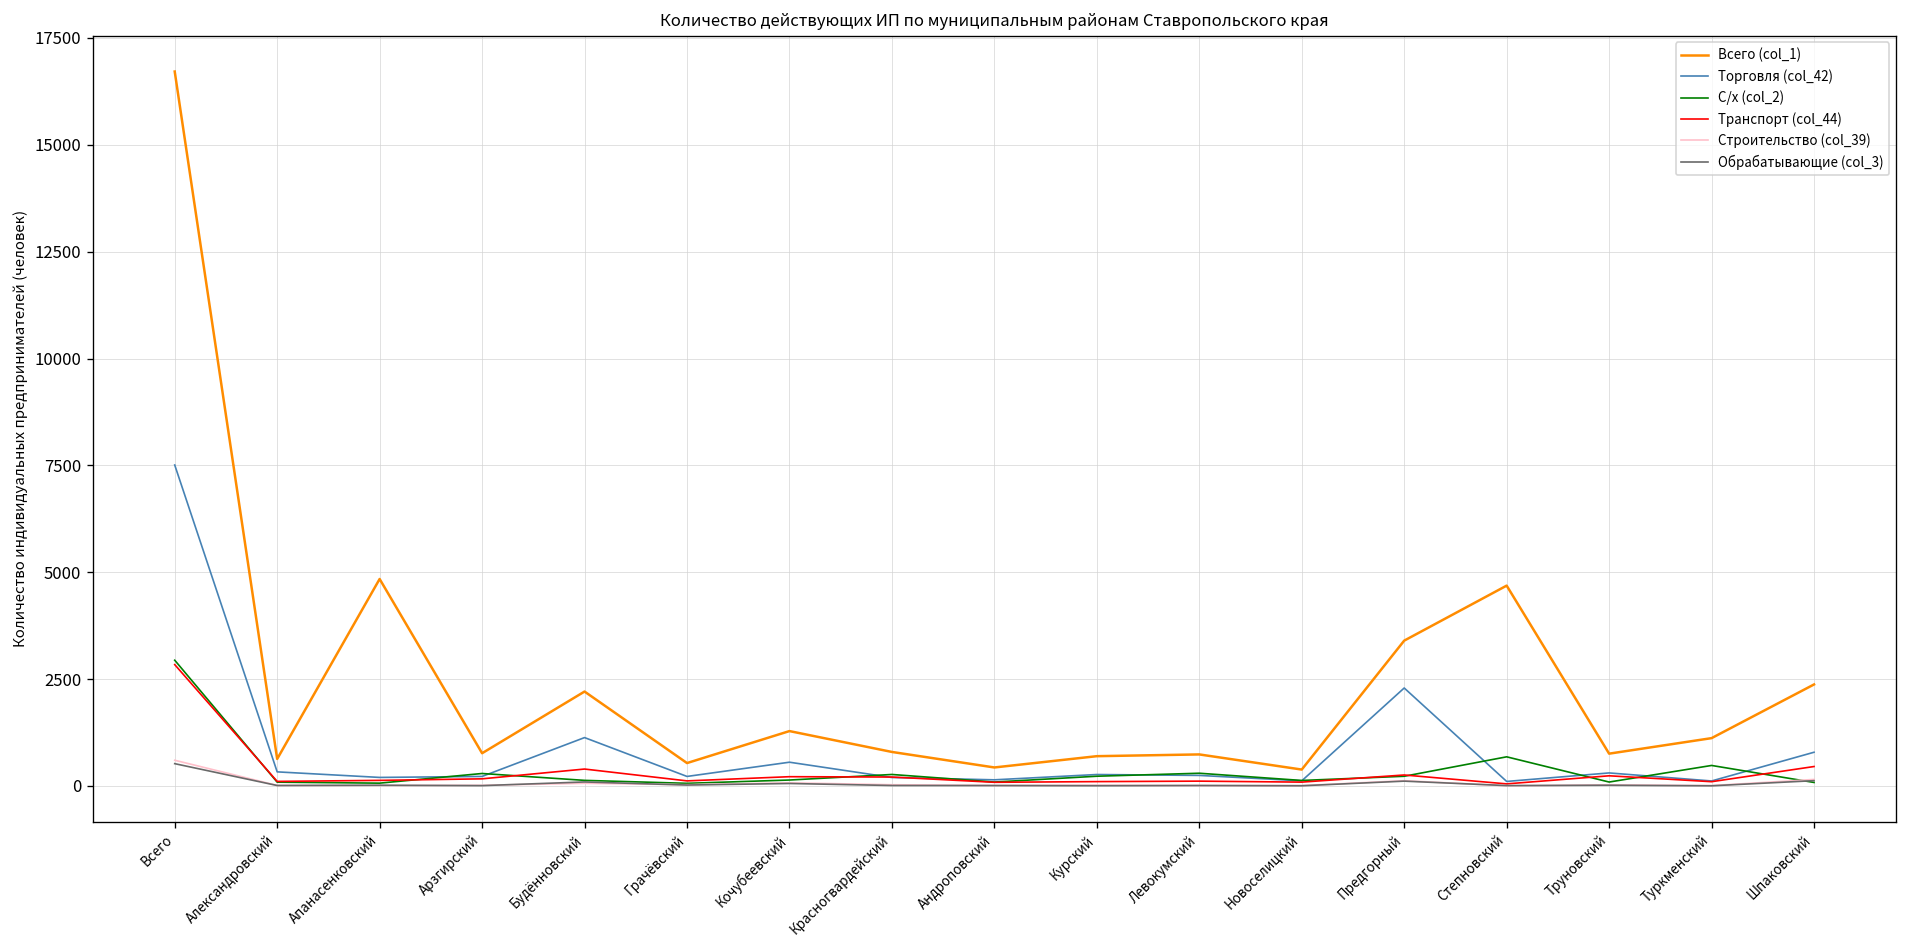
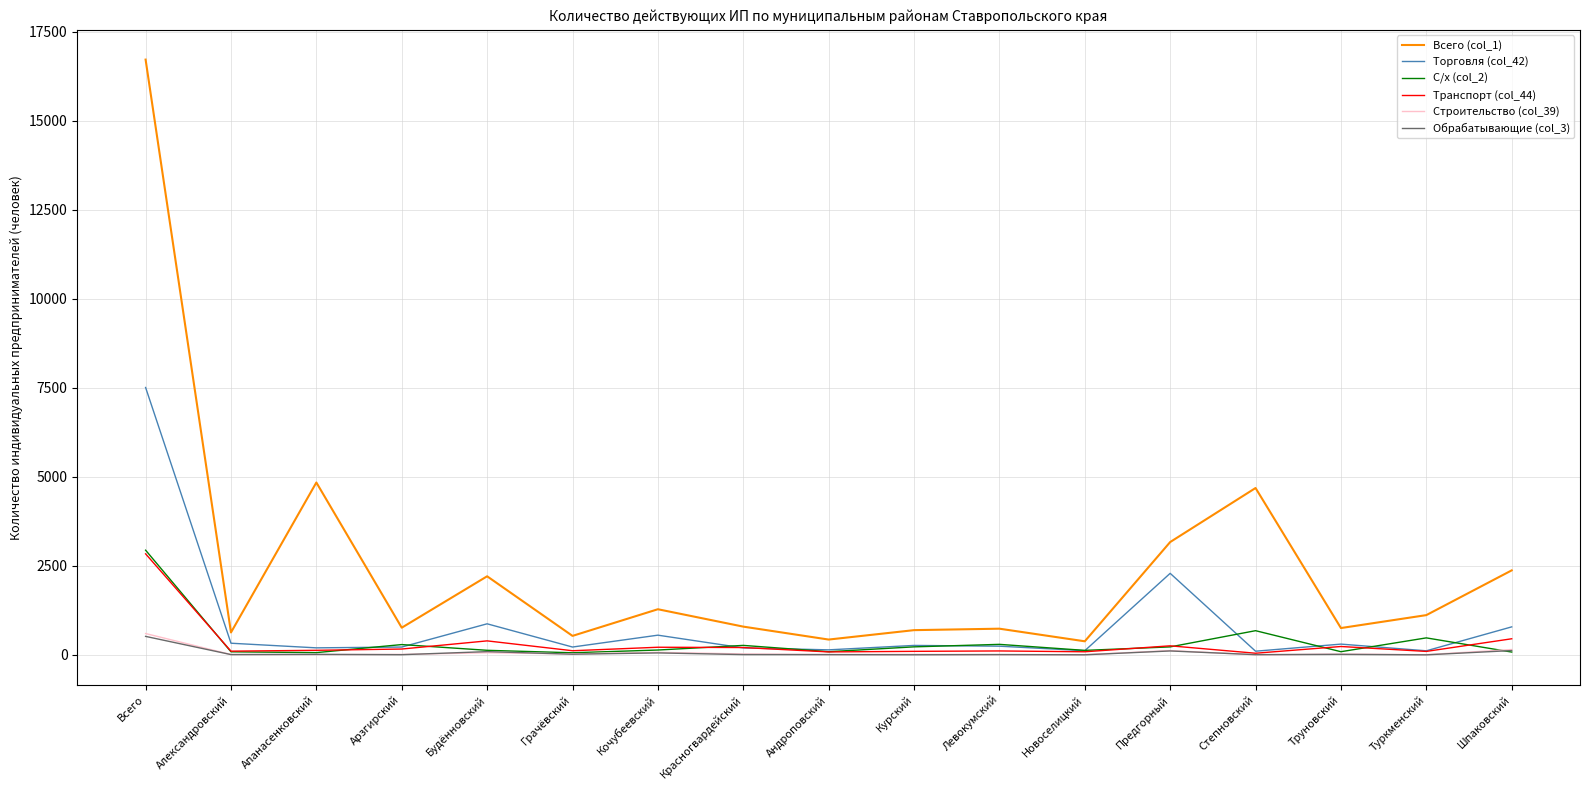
Торговля (col_42), Будённовский: 1100 -> 900
Всего (col_1), Предгорный: 3400 -> 3200
